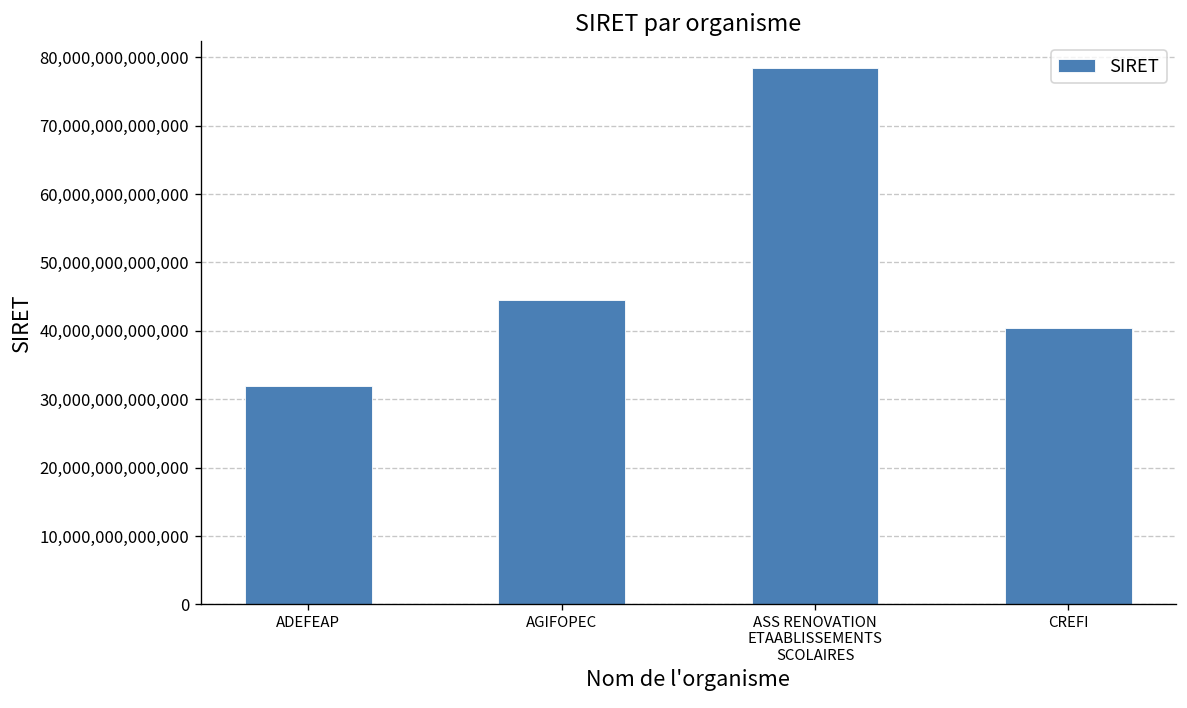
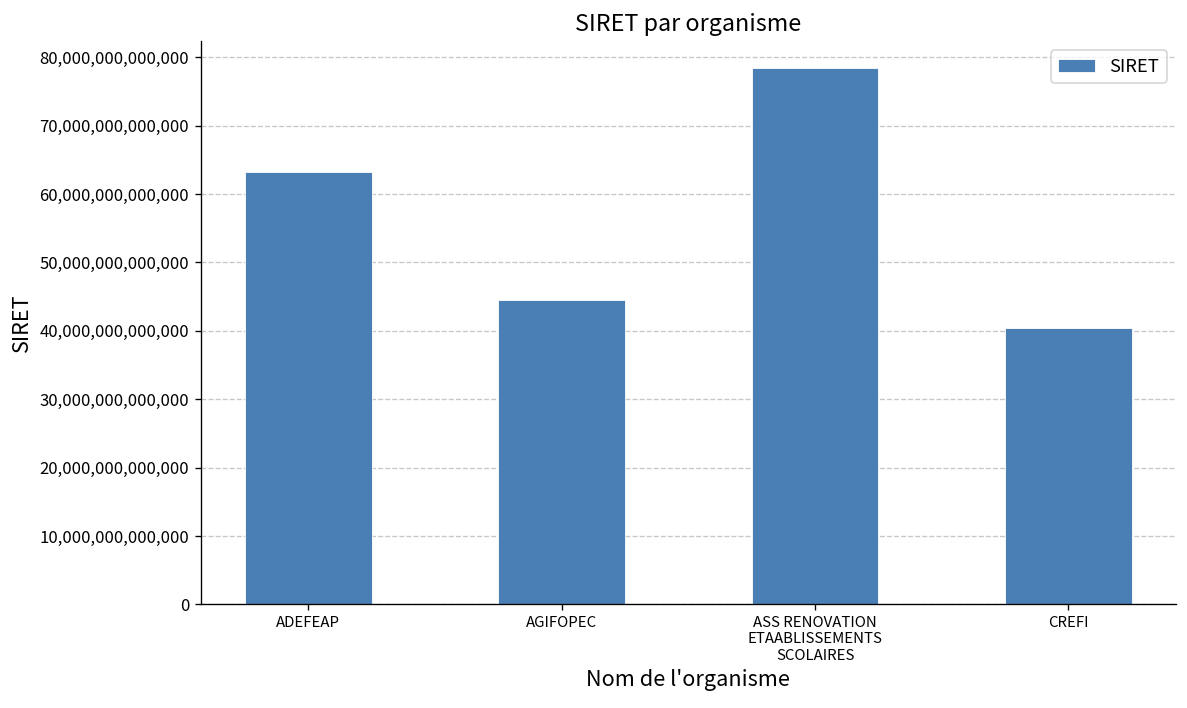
ADEFEAP: 32,000,000,000,000 -> 63,000,000,000,000
